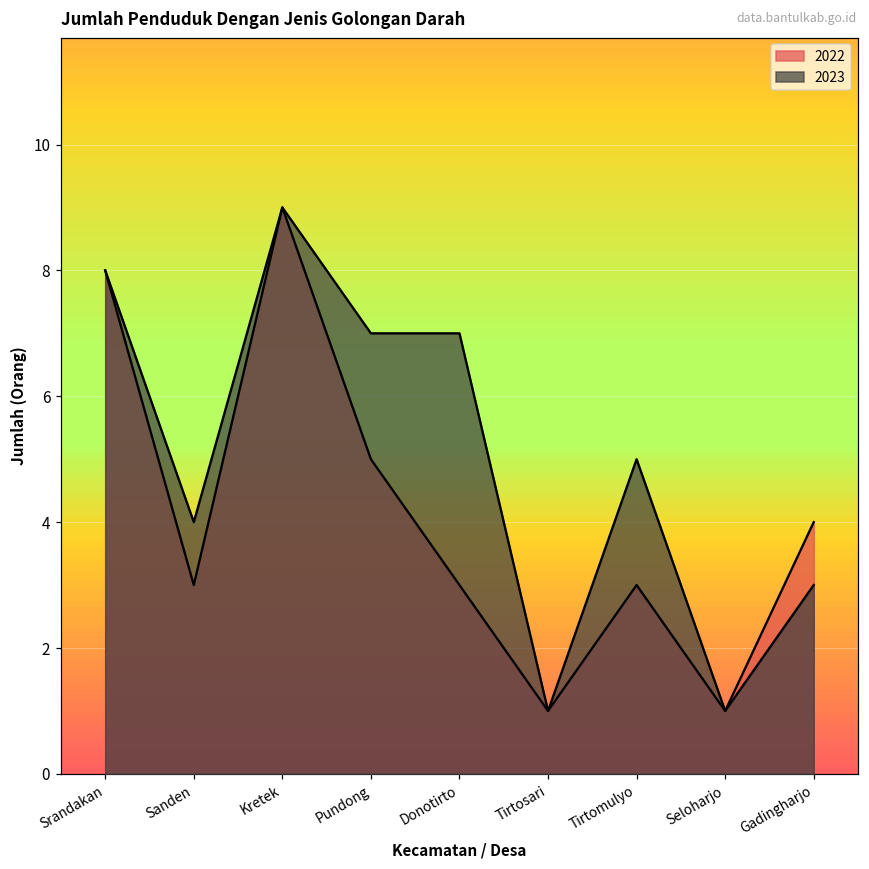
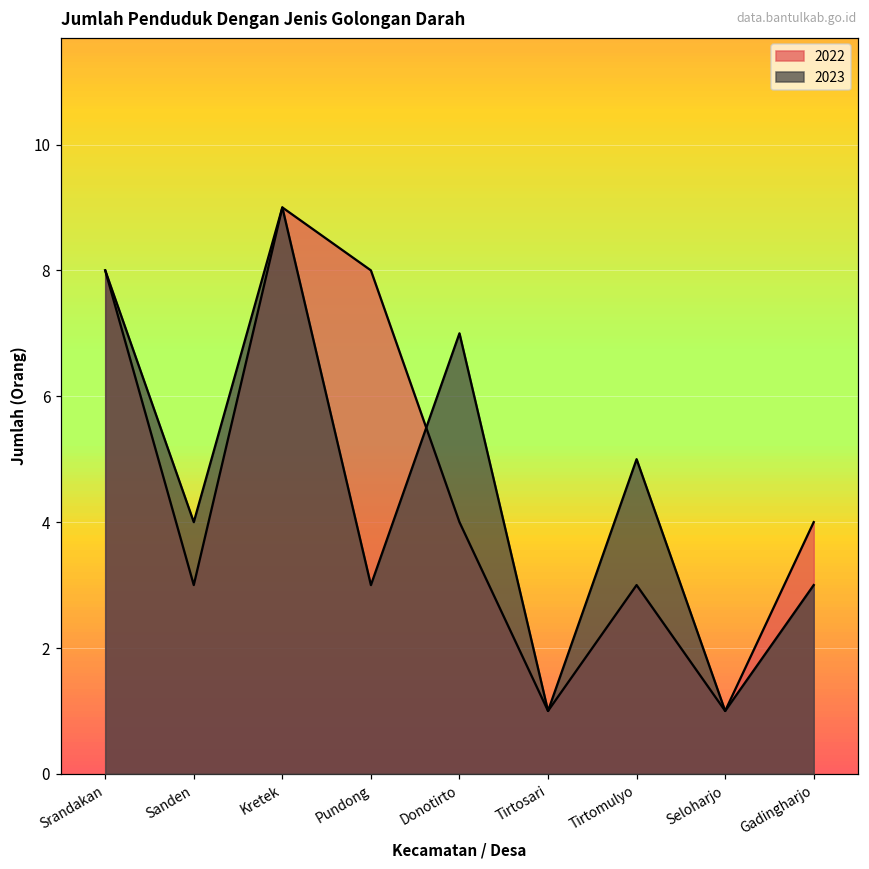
2022, Pundong: 5 -> 8
2023, Pundong: 7 -> 3
2022, Donotirto: 3 -> 4
